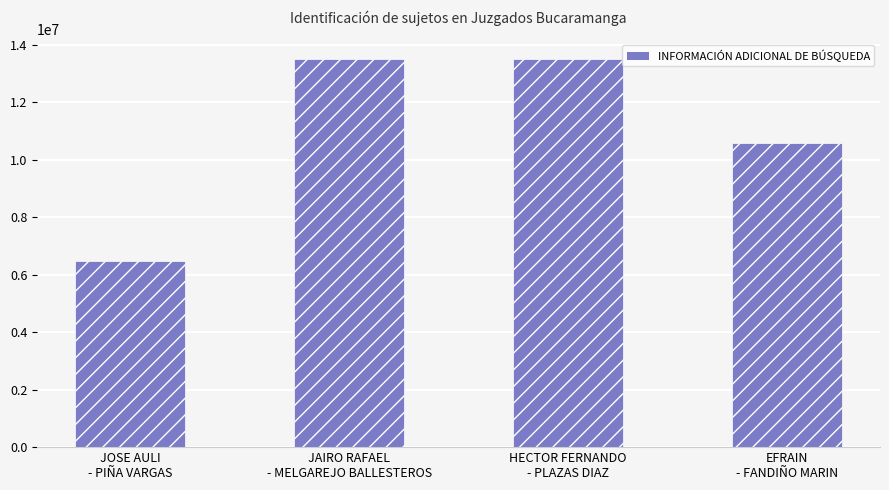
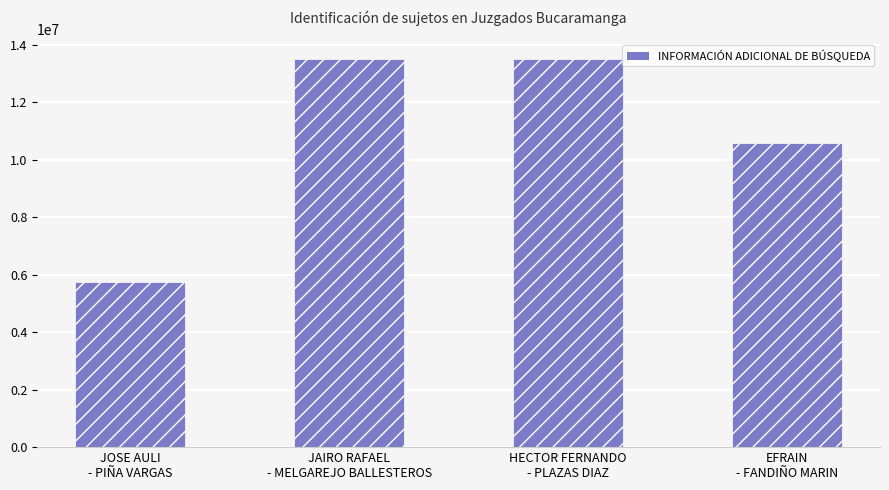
JOSE AULI - PIÑA VARGAS: 6500000 -> 5800000
